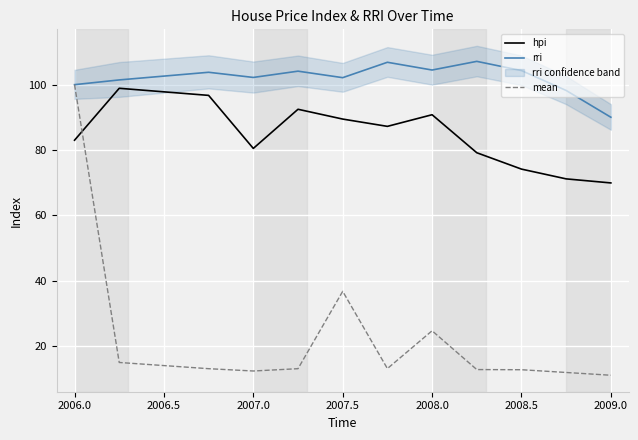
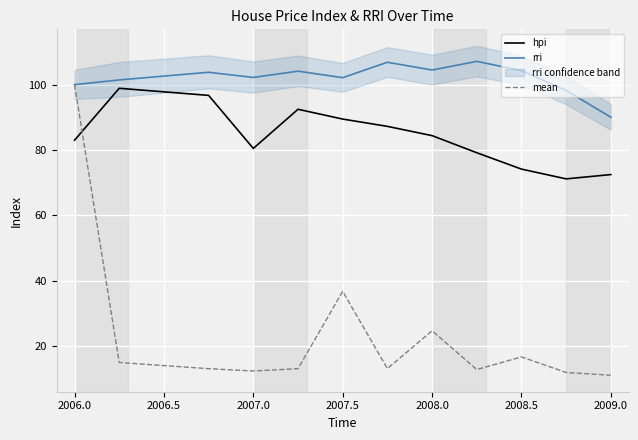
hpi, 2008.0: 91 -> 84
mean, 2008.5: 13 -> 17
hpi, 2009.0: 70 -> 72
